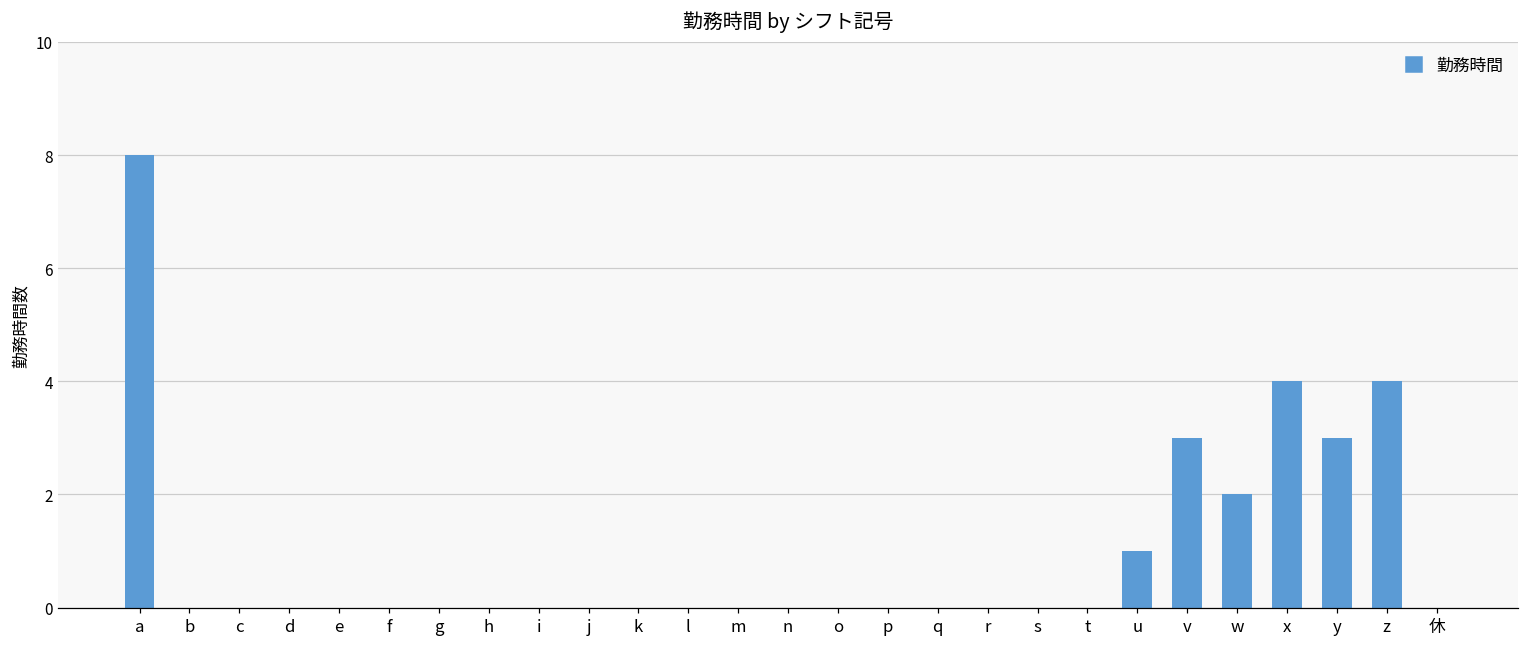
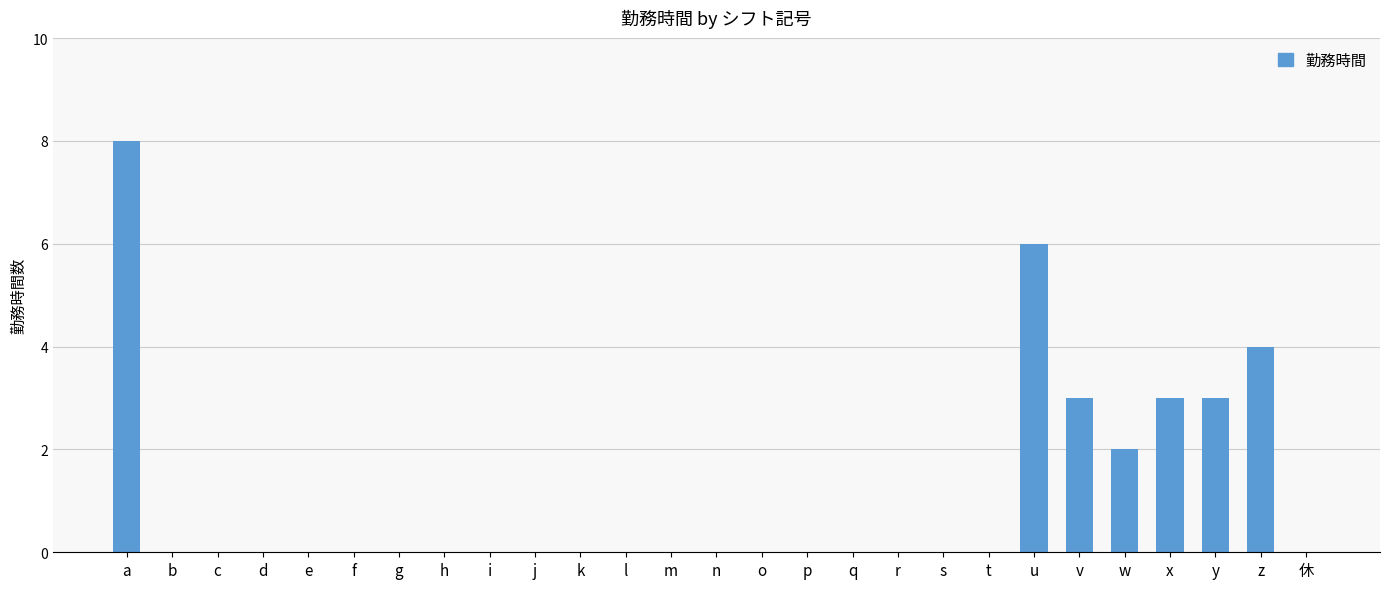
u: 1 -> 6
x: 4 -> 3
